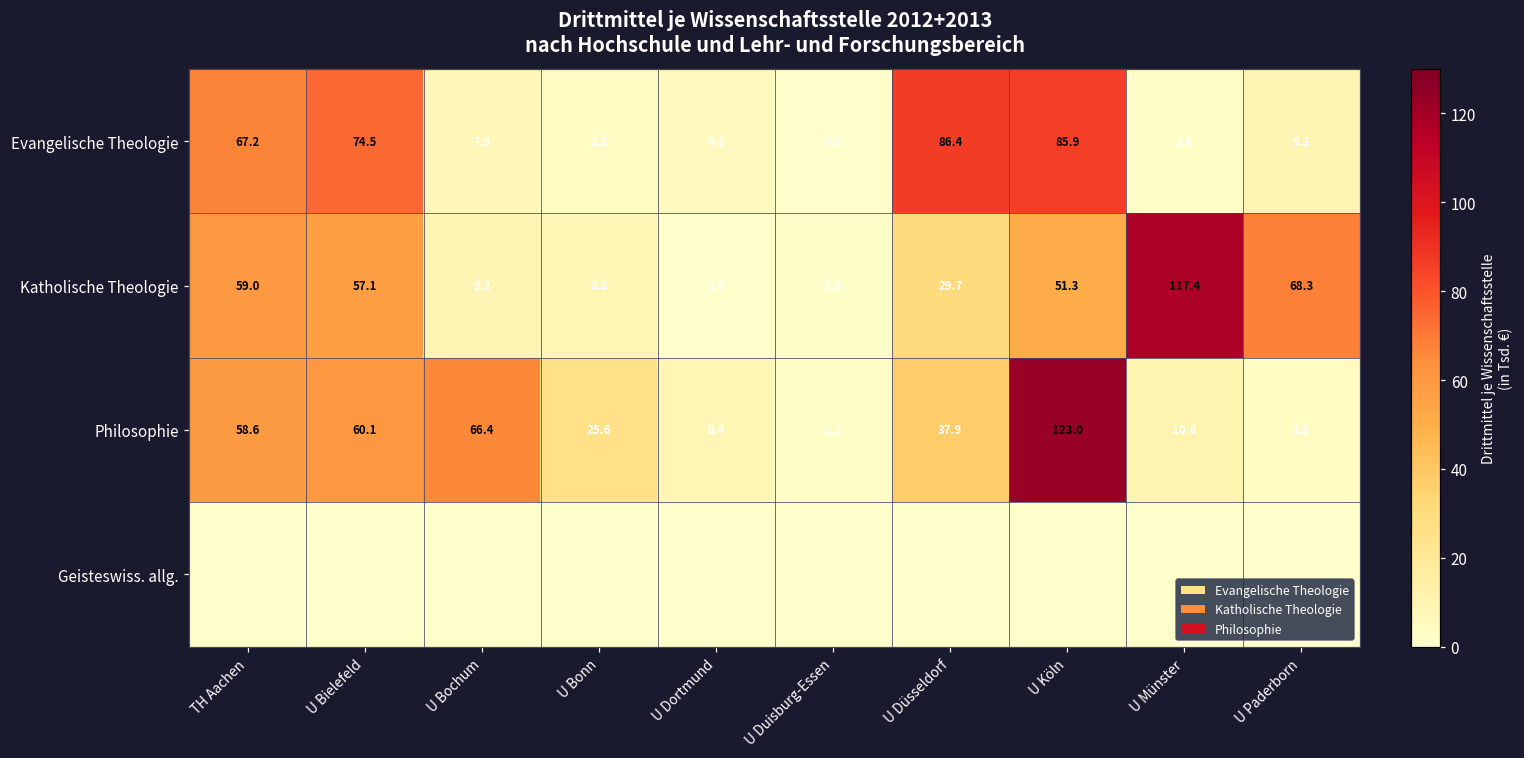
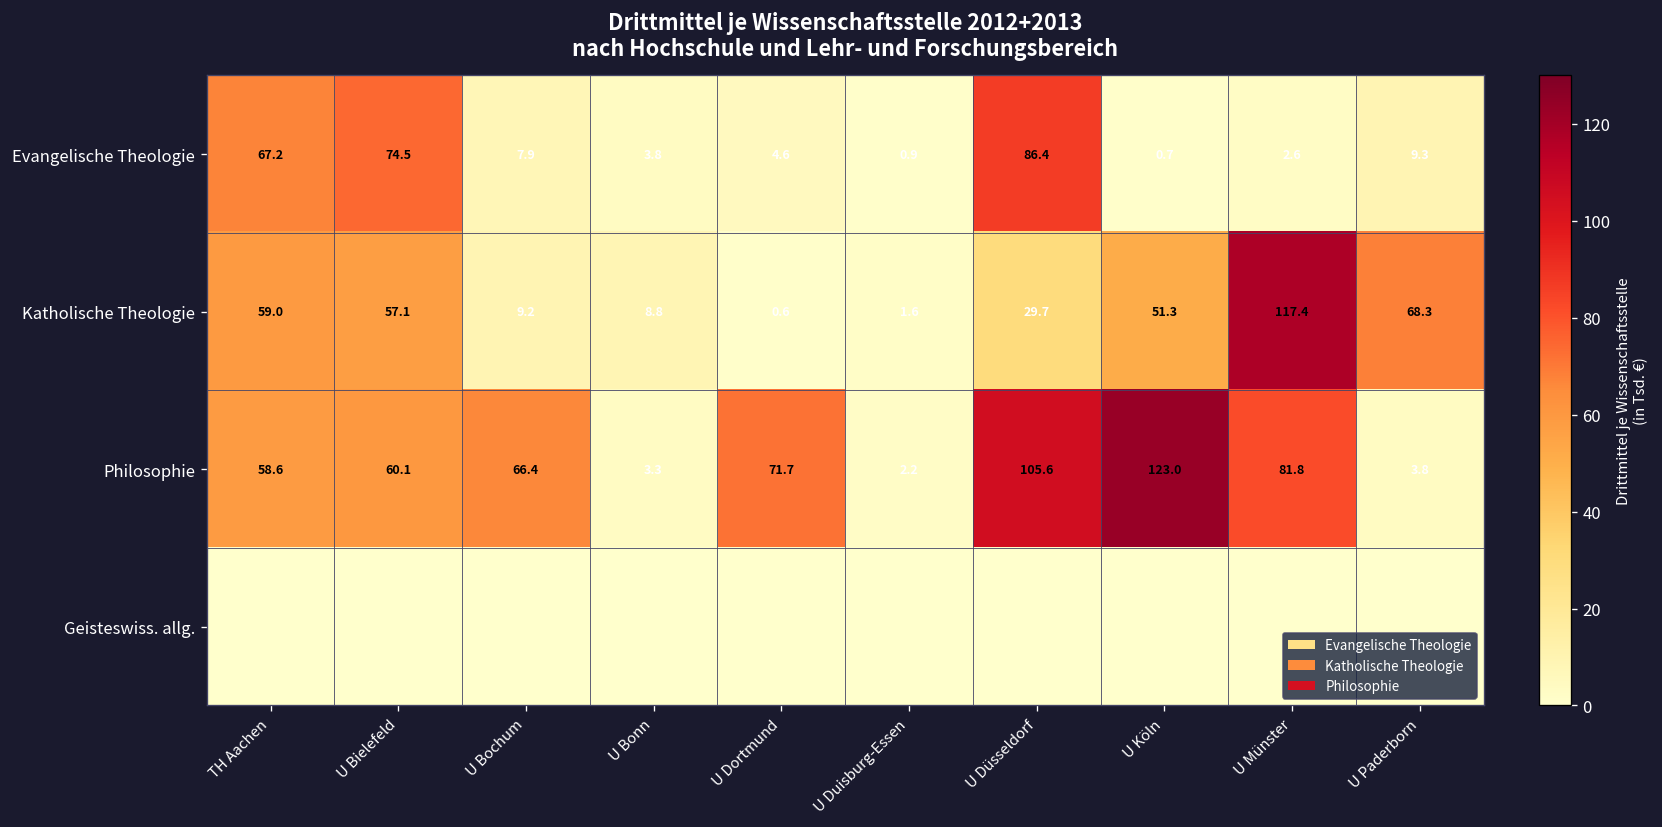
Evangelische Theologie, U Köln: 85.9 -> 0.7
Philosophie, U Bonn: 25.6 -> 3.3
Philosophie, U Dortmund: 8.4 -> 71.7
Philosophie, U Düsseldorf: 37.9 -> 105.6
Philosophie, U Münster: 10.6 -> 81.8
